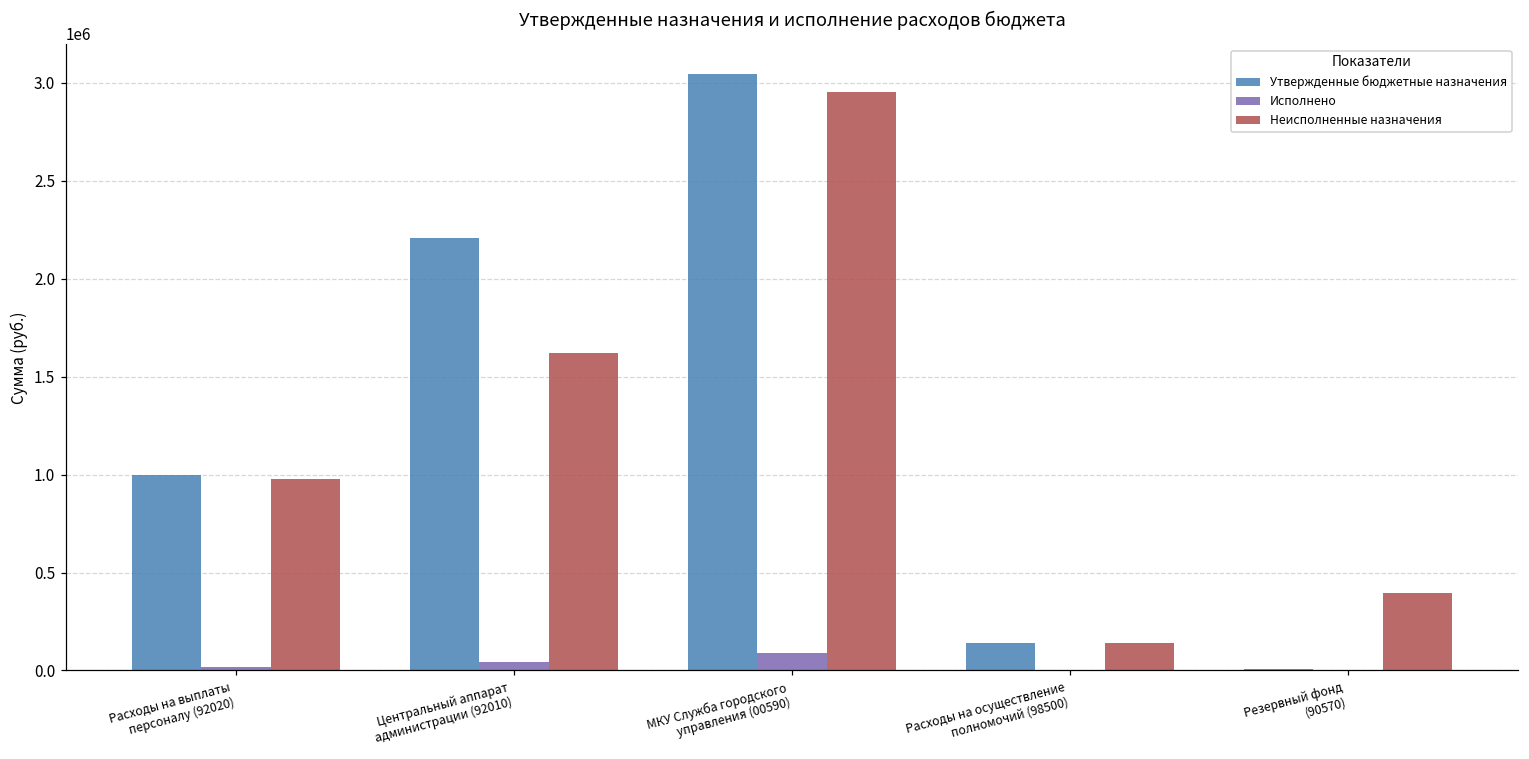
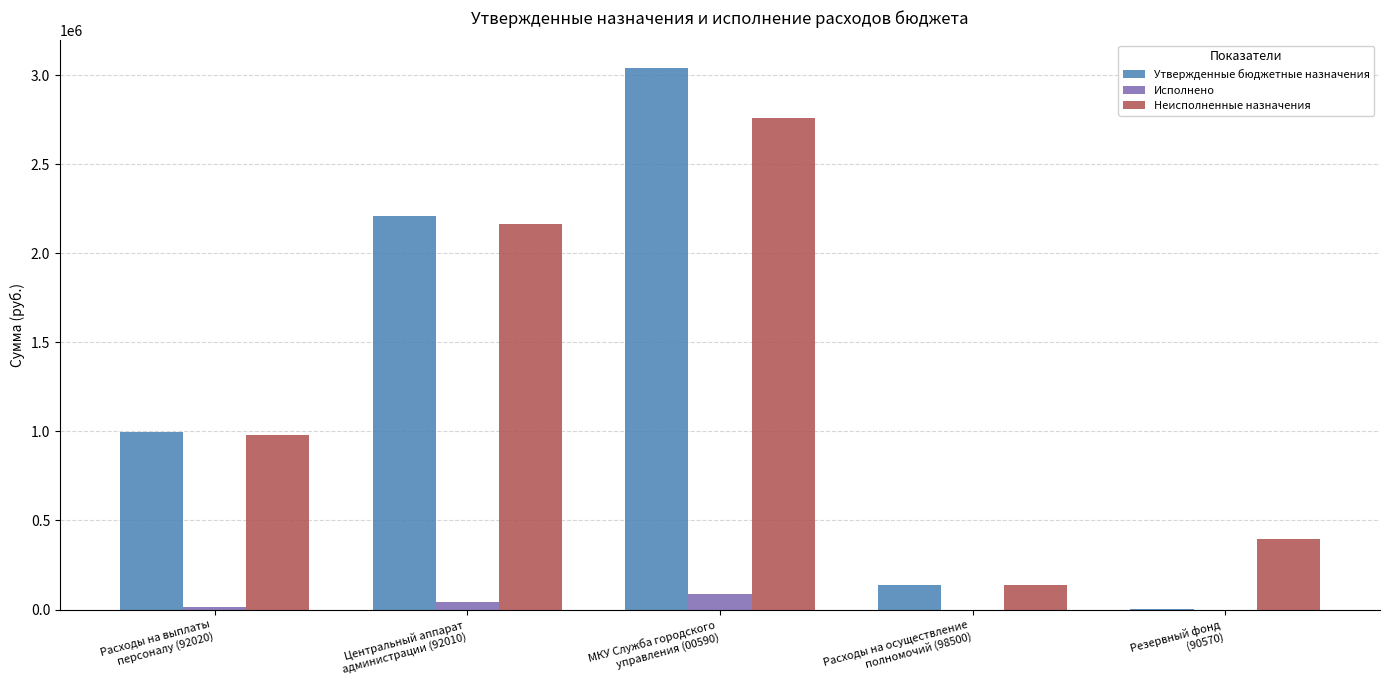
Неисполненные назначения, Центральный аппарат администрации (92010): 1620000 -> 2170000
Неисполненные назначения, МКУ Служба городского управления (00590): 2960000 -> 2760000
